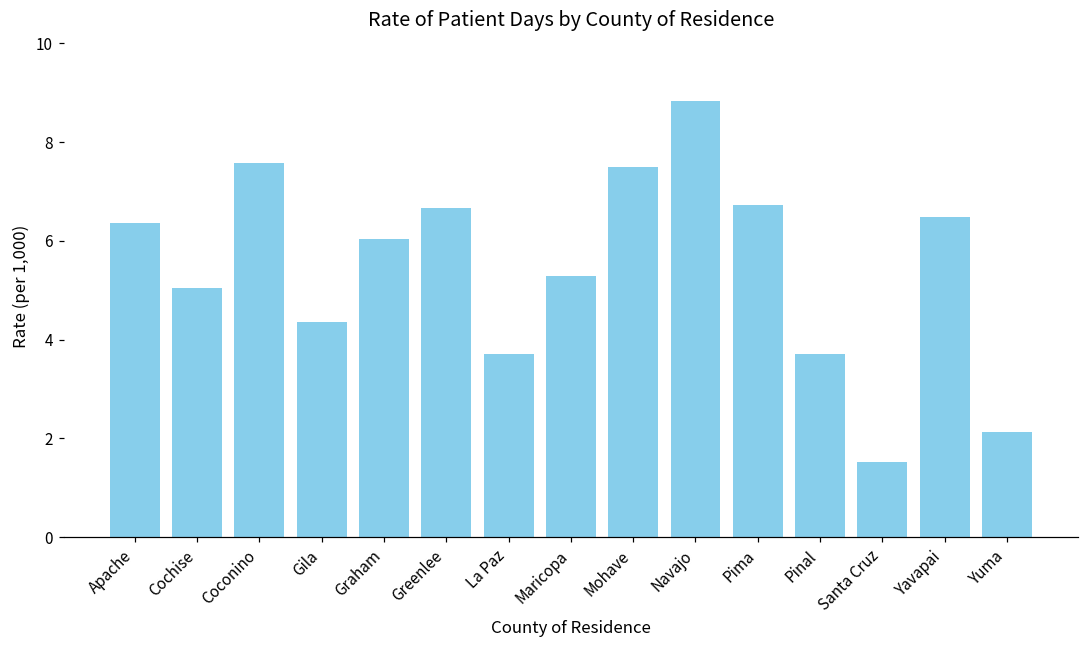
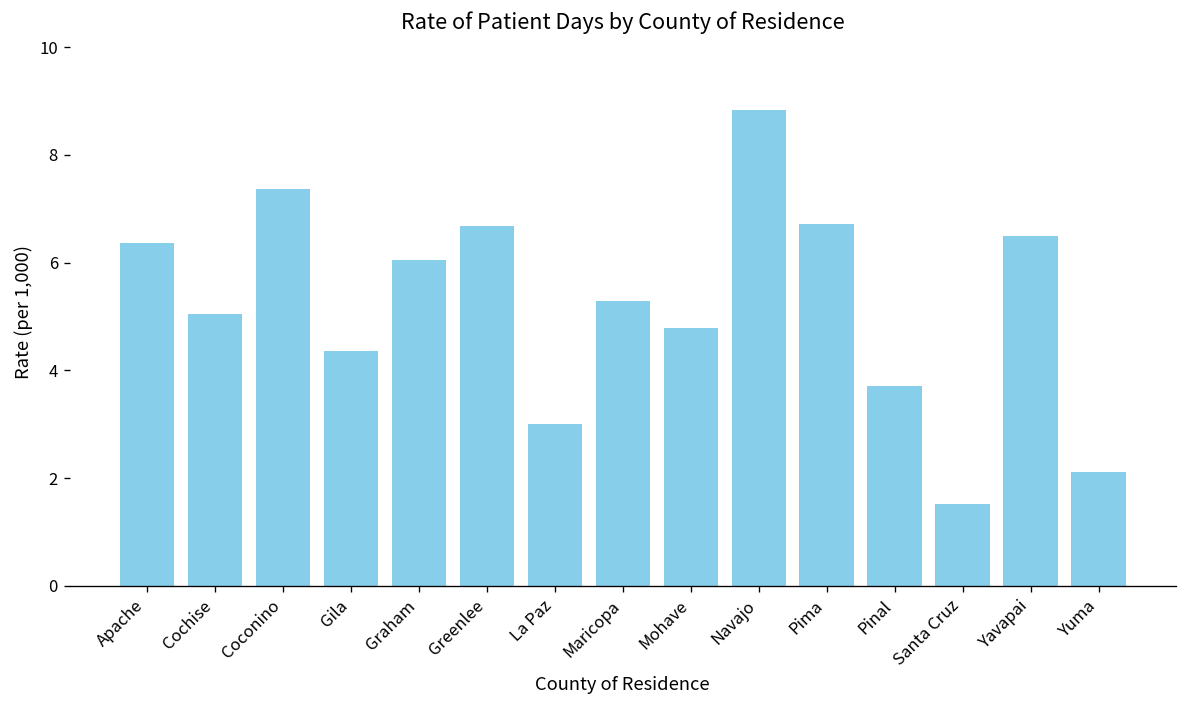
Coconino: 7.6 -> 7.4
La Paz: 3.7 -> 3.0
Mohave: 7.5 -> 4.8
